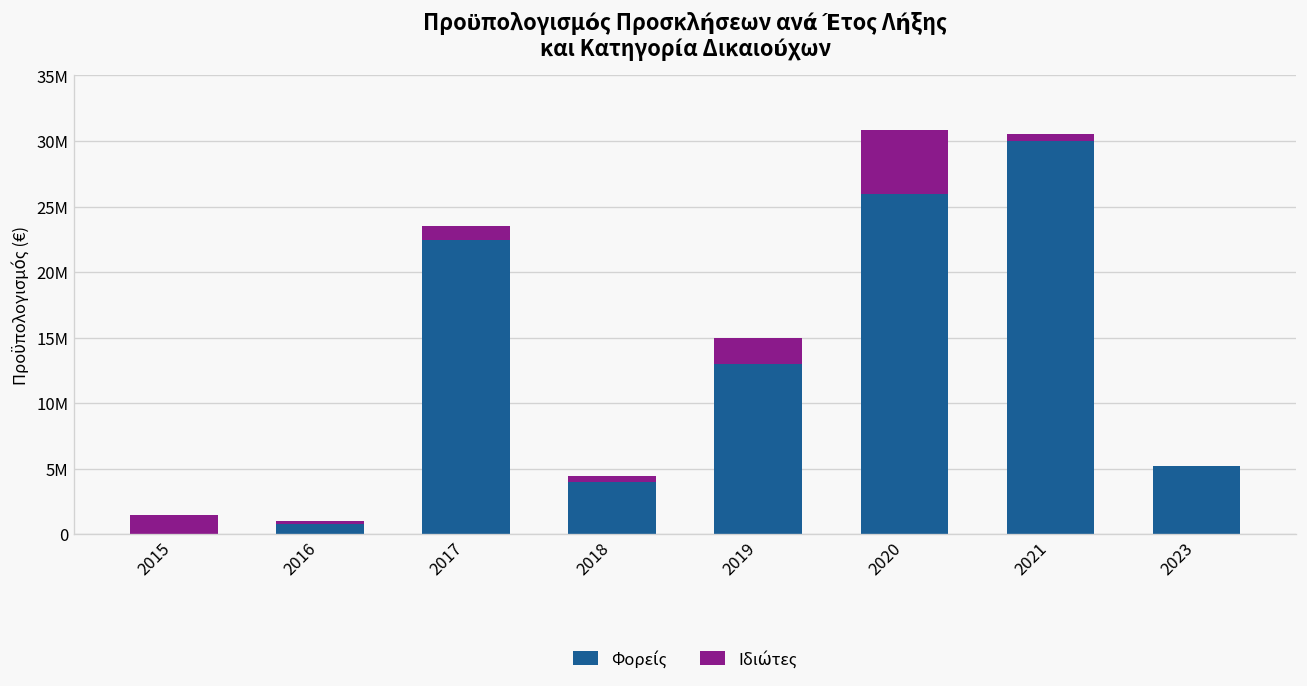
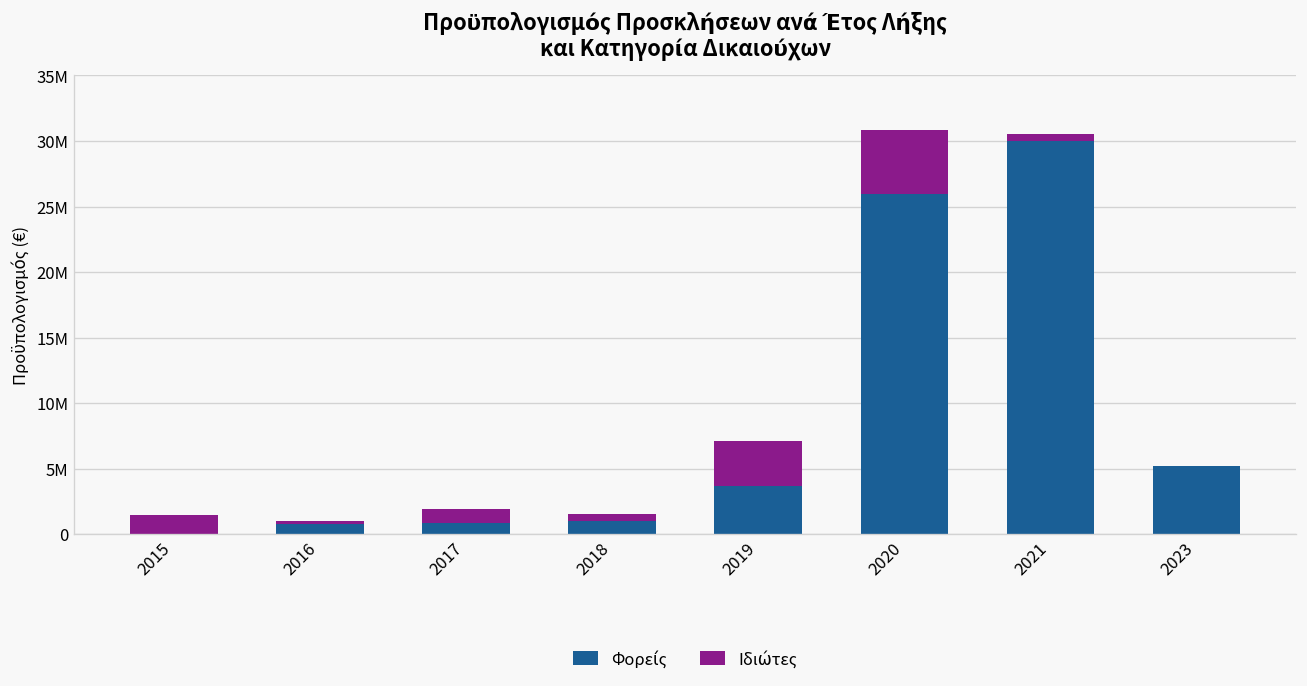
Φορείς, 2017: 22400000 -> 900000
Φορείς, 2018: 4000000 -> 1000000
Φορείς, 2019: 13000000 -> 3700000
Ιδιώτες, 2019: 2000000 -> 3500000
